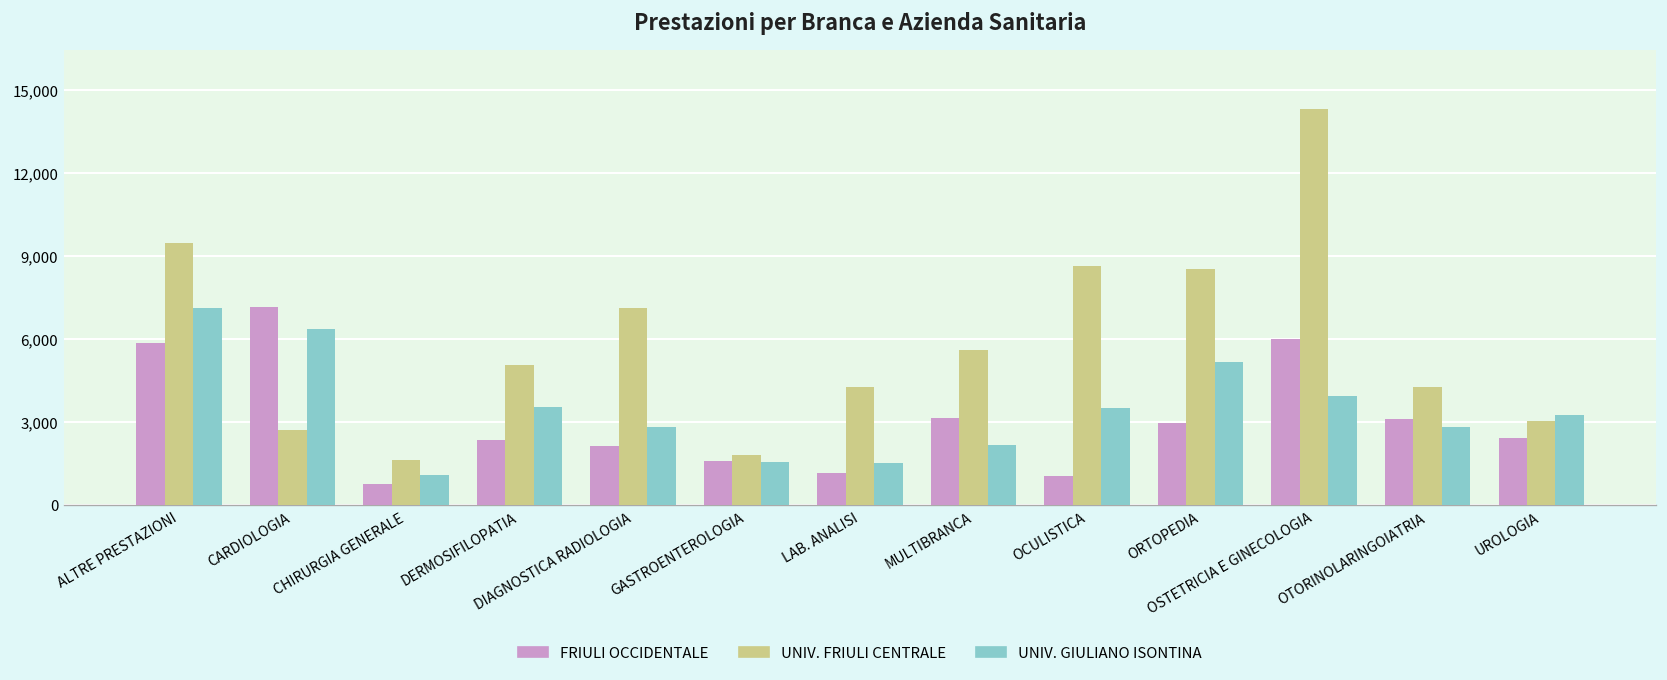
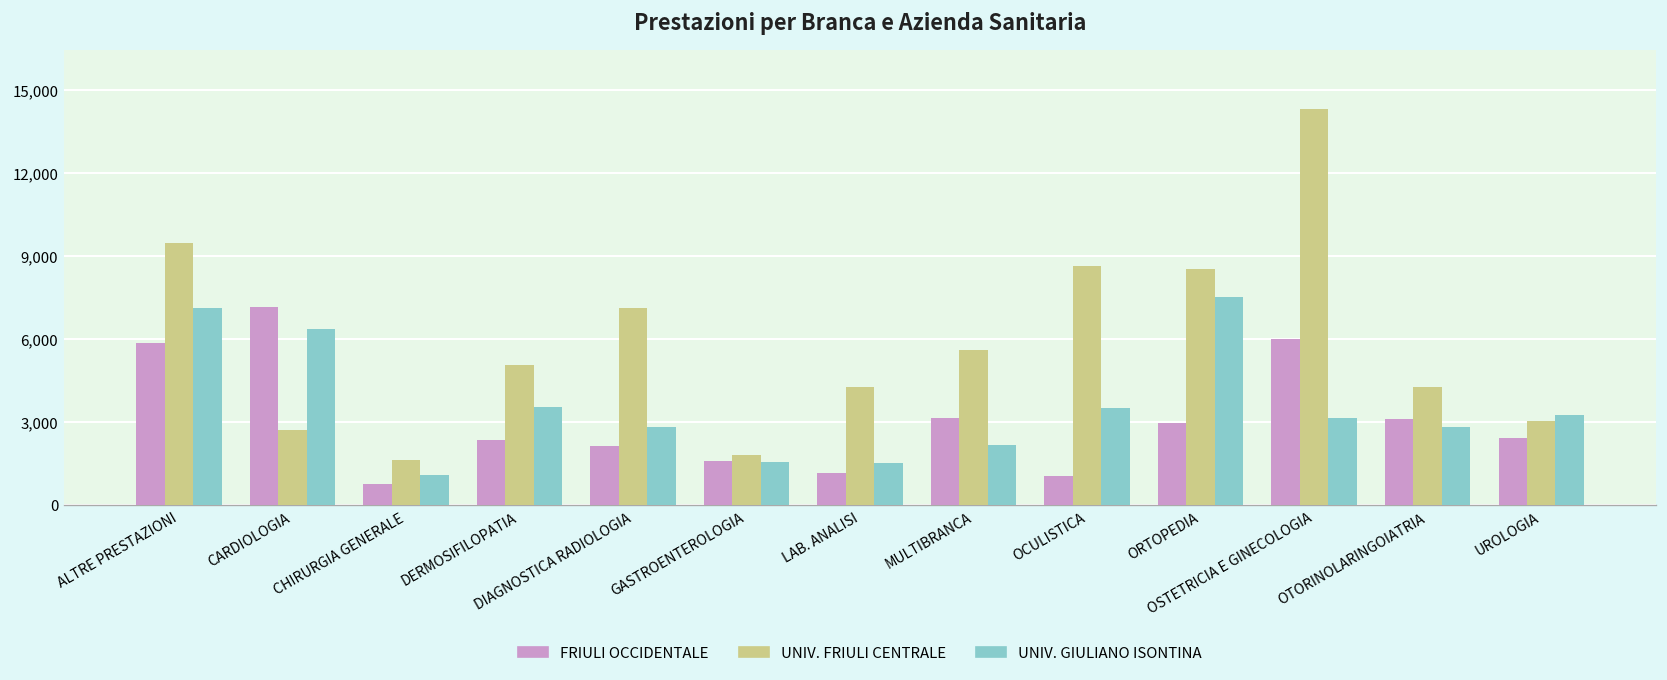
UNIV. GIULIANO ISONTINA, ORTOPEDIA: 5,200 -> 7,500
UNIV. GIULIANO ISONTINA, OSTETRICIA E GINECOLOGIA: 3,900 -> 3,200
